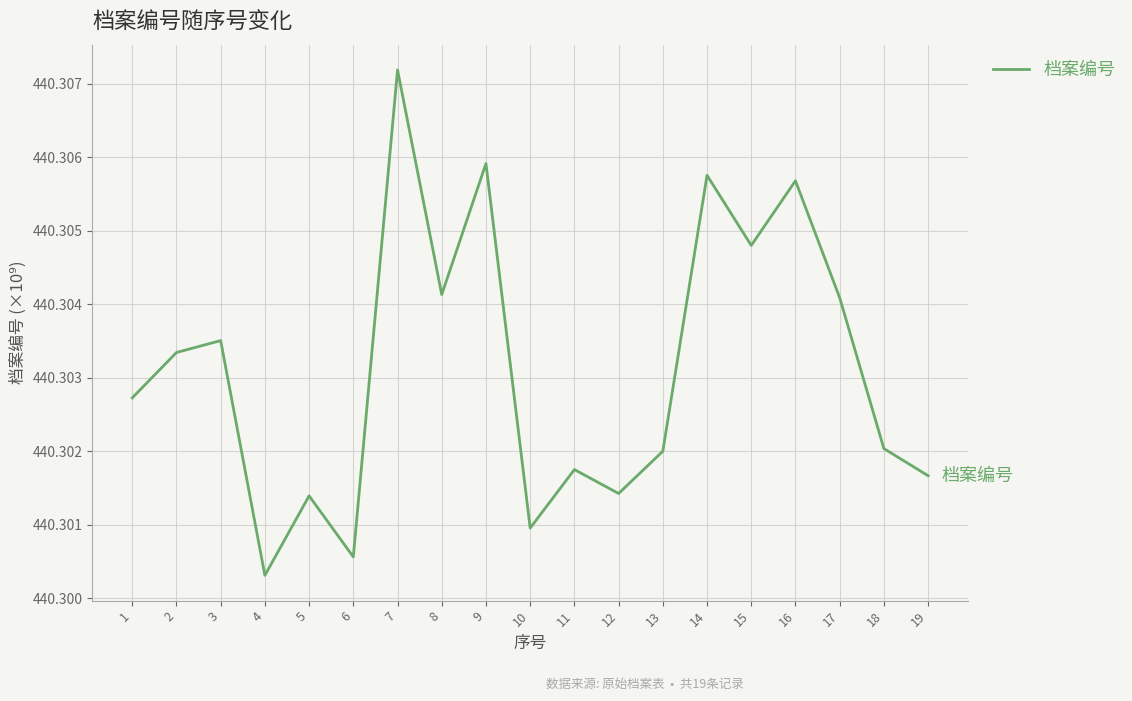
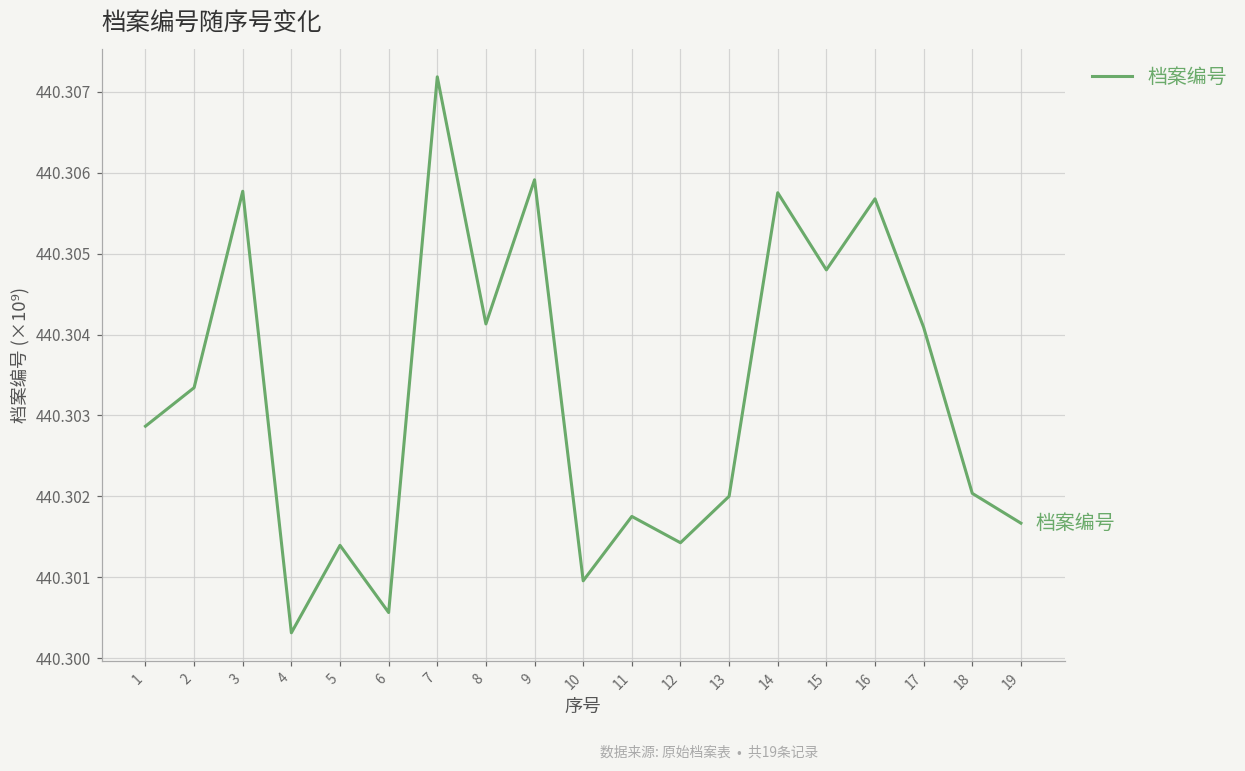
1: 440.3027 -> 440.3029
3: 440.3035 -> 440.3058
